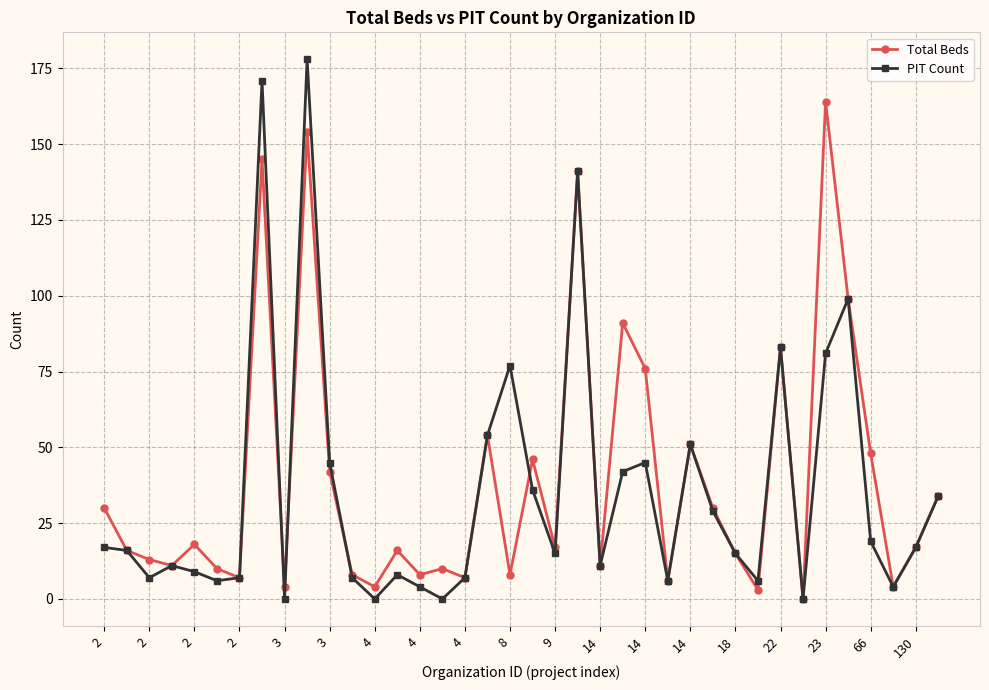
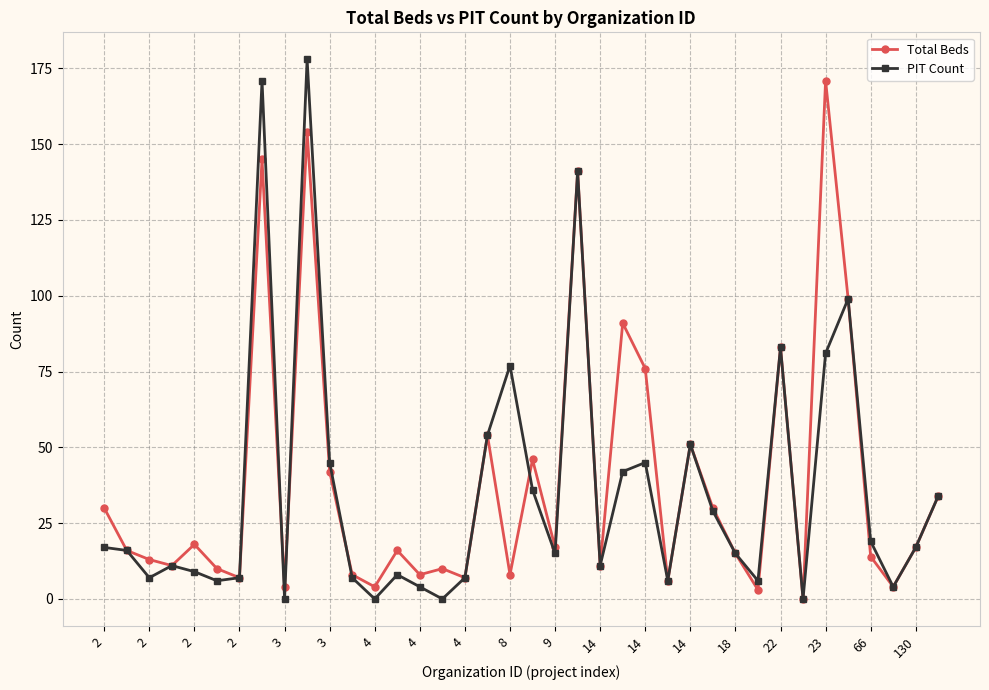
Total Beds, 23: 164 -> 171
Total Beds, 66: 48 -> 14
